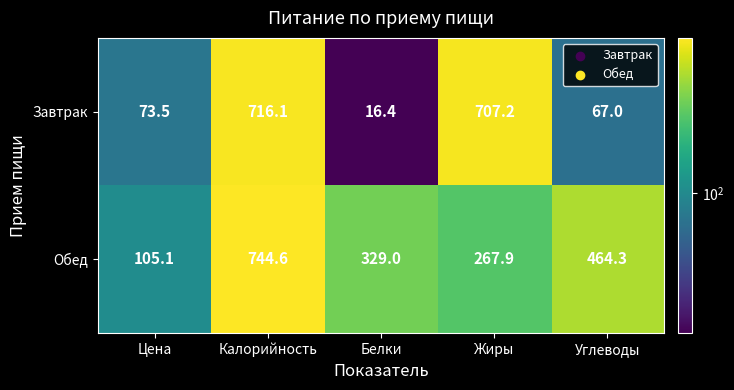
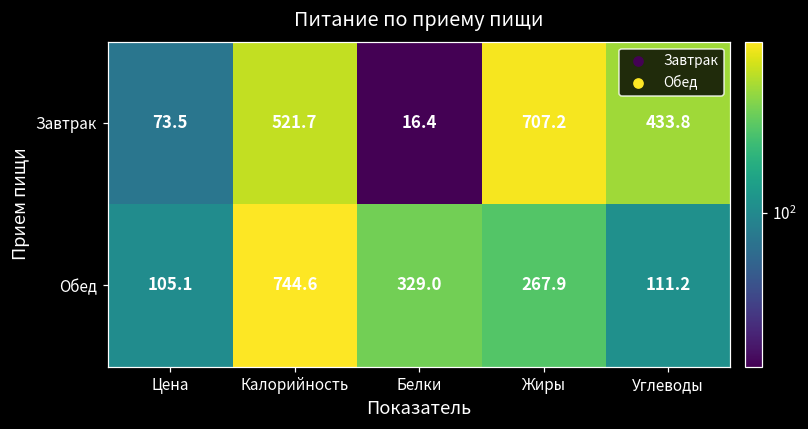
Завтрак, Калорийность: 716.1 -> 521.7
Завтрак, Углеводы: 67.0 -> 433.8
Обед, Углеводы: 464.3 -> 111.2
